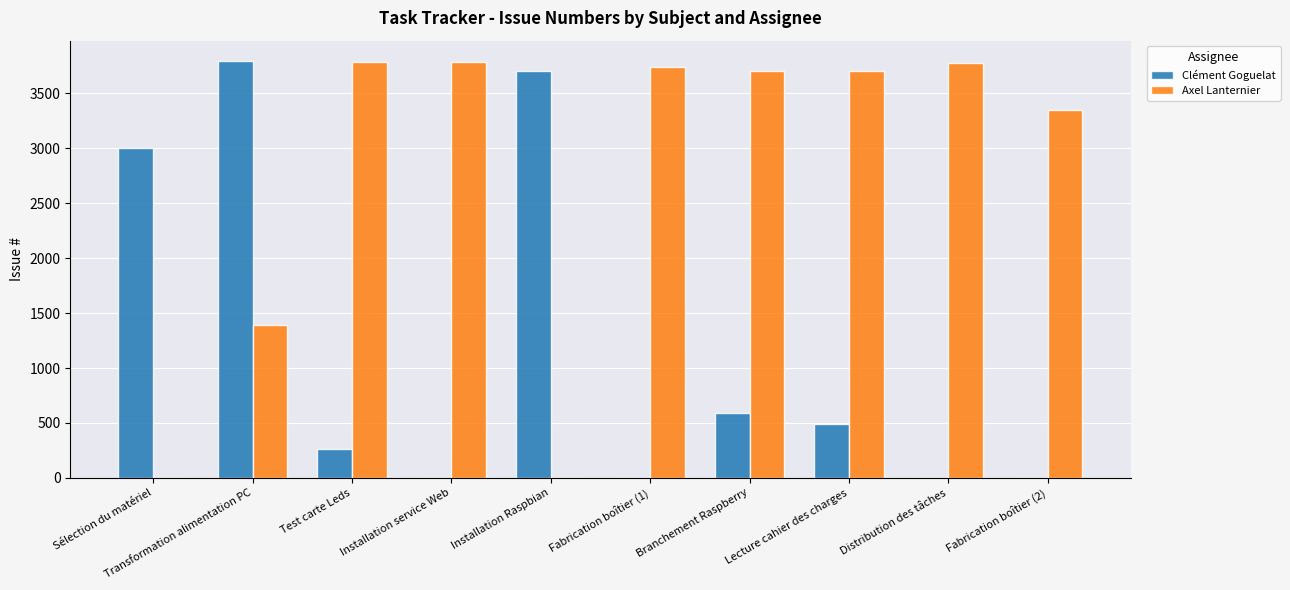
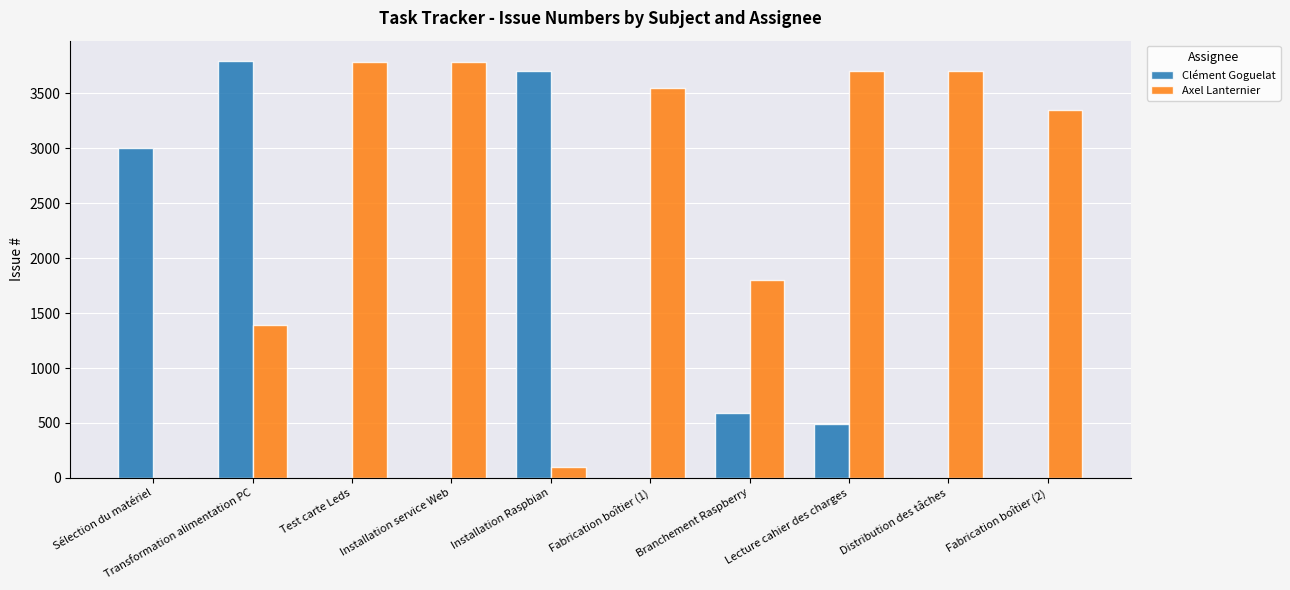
Clément Goguelat, Test carte Leds: 270 -> 0
Axel Lanternier, Installation Raspbian: 0 -> 100
Axel Lanternier, Fabrication boîtier (1): 3740 -> 3550
Axel Lanternier, Branchement Raspberry: 3700 -> 1800
Axel Lanternier, Distribution des tâches: 3770 -> 3700
